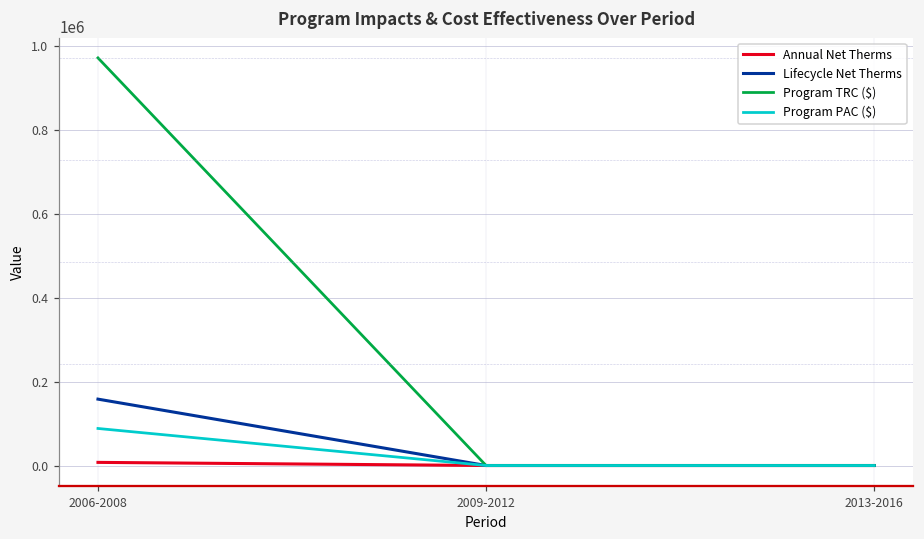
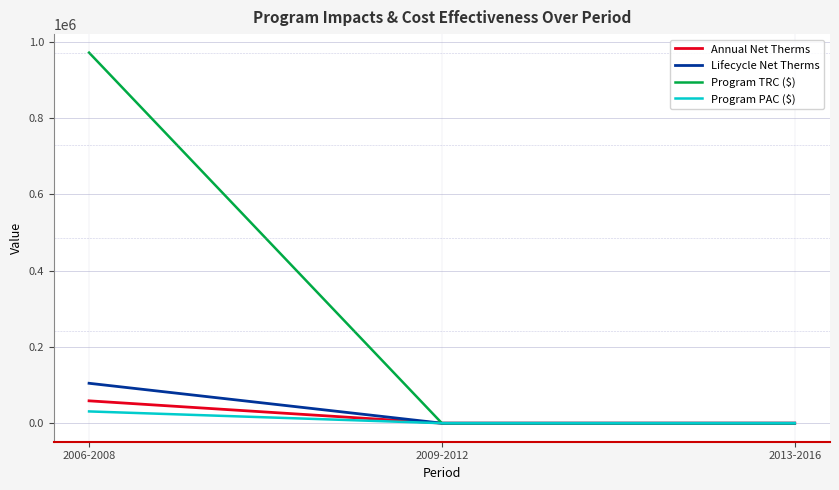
Annual Net Therms, 2006-2008: 10000 -> 60000
Lifecycle Net Therms, 2006-2008: 160000 -> 100000
Program PAC ($), 2006-2008: 90000 -> 30000
